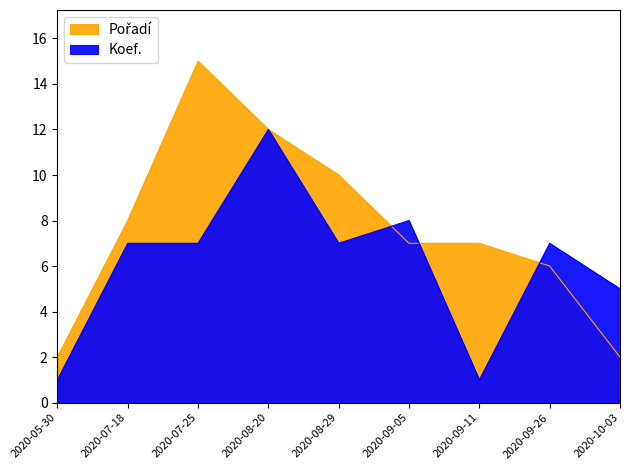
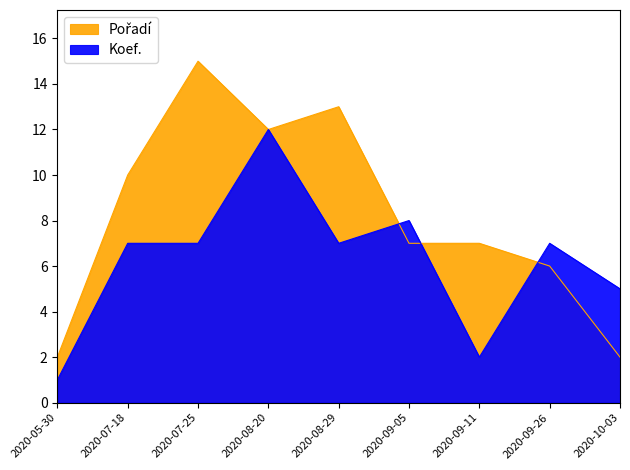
Pořadí, 2020-07-18: 8 -> 10
Pořadí, 2020-08-29: 10 -> 13
Koef., 2020-09-11: 1 -> 2
